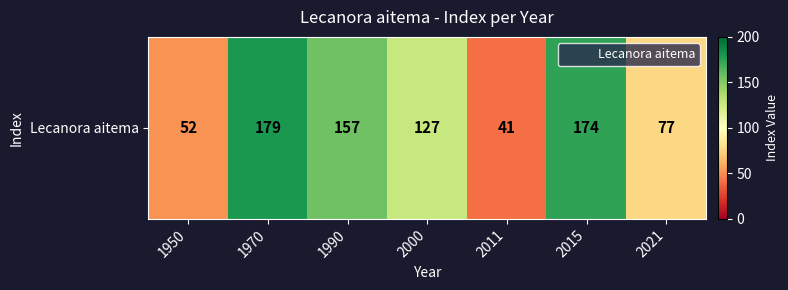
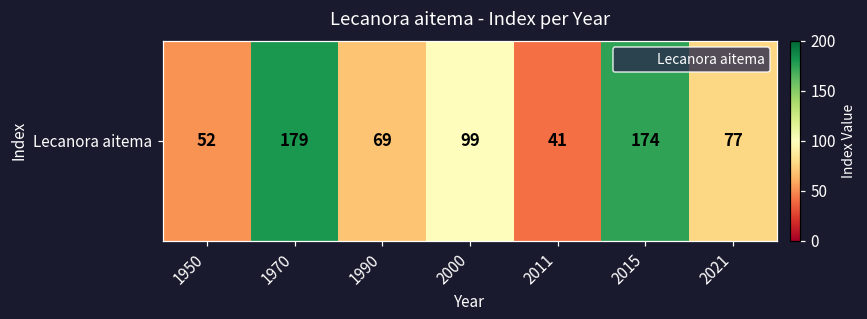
Lecanora aitema, 1990: 157 -> 69
Lecanora aitema, 2000: 127 -> 99
